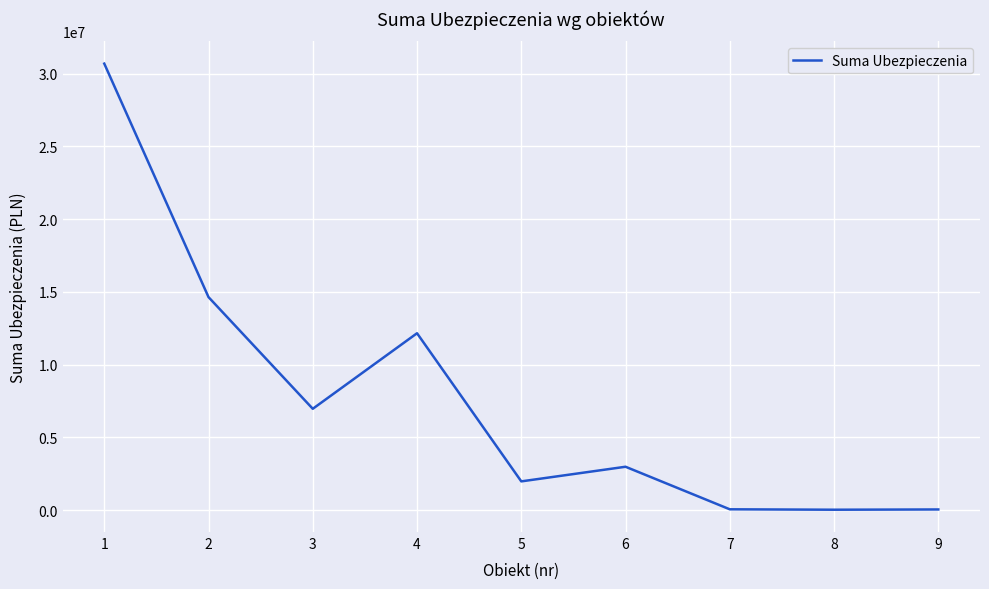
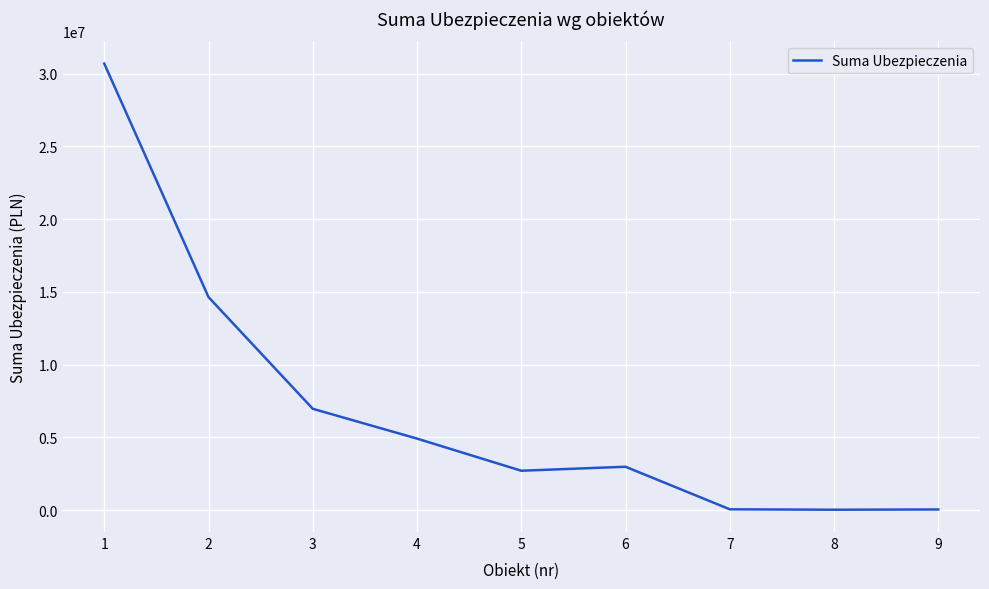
4: 12200000 -> 4900000
5: 2000000 -> 2700000
